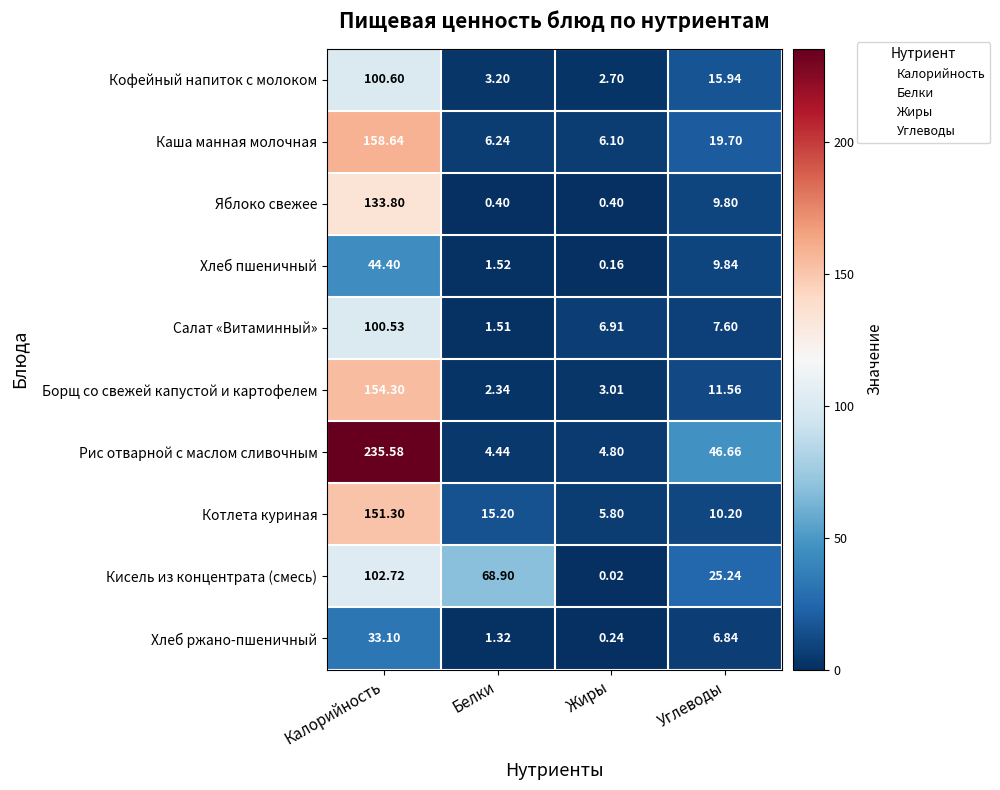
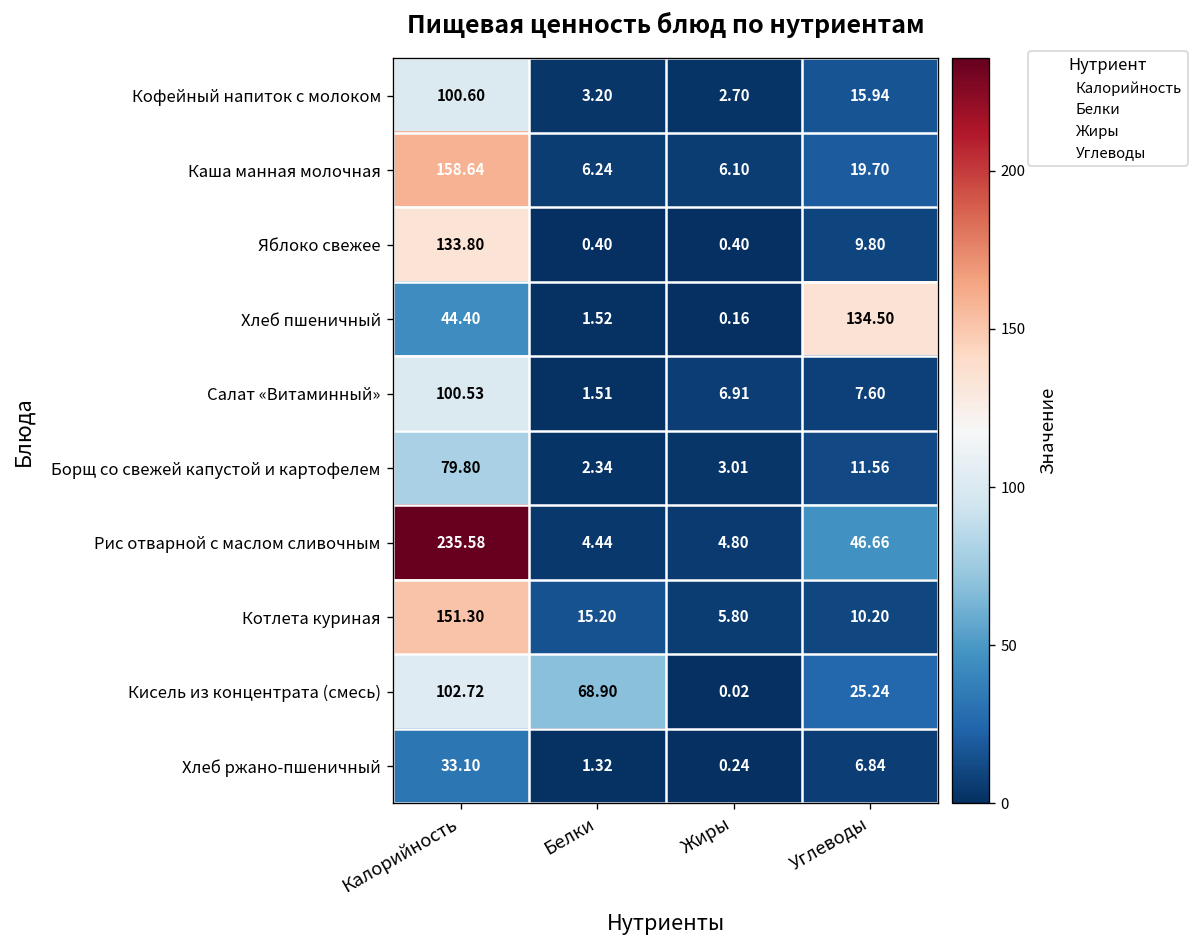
Хлеб пшеничный, Углеводы: 9.84 -> 134.50
Борщ со свежей капустой и картофелем, Калорийность: 154.30 -> 79.80
